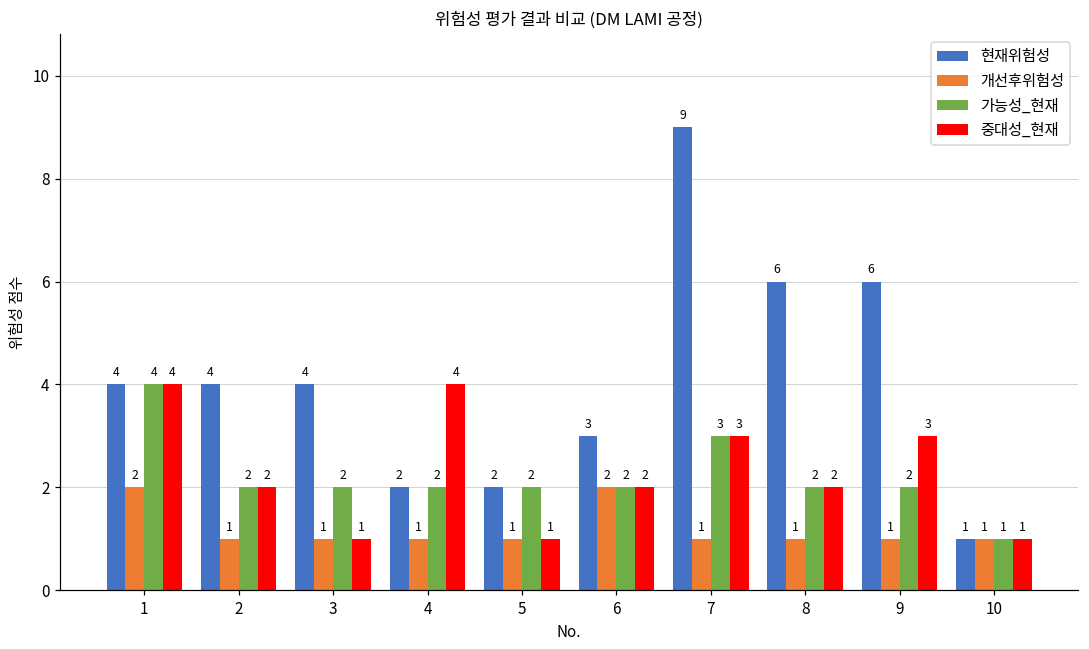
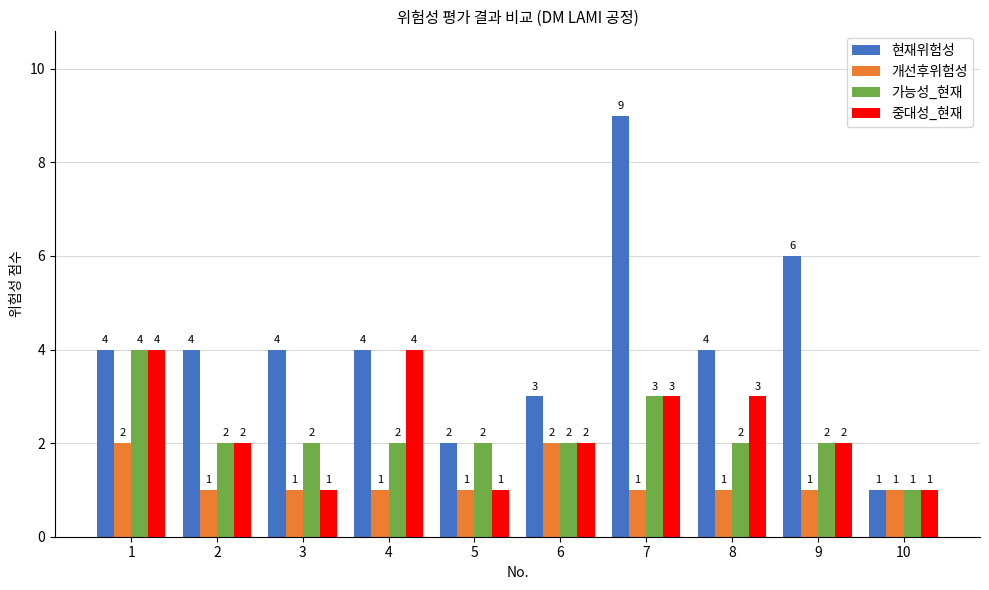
현재위험성, 4: 2 -> 4
현재위험성, 8: 6 -> 4
중대성_현재, 8: 2 -> 3
중대성_현재, 9: 3 -> 2
